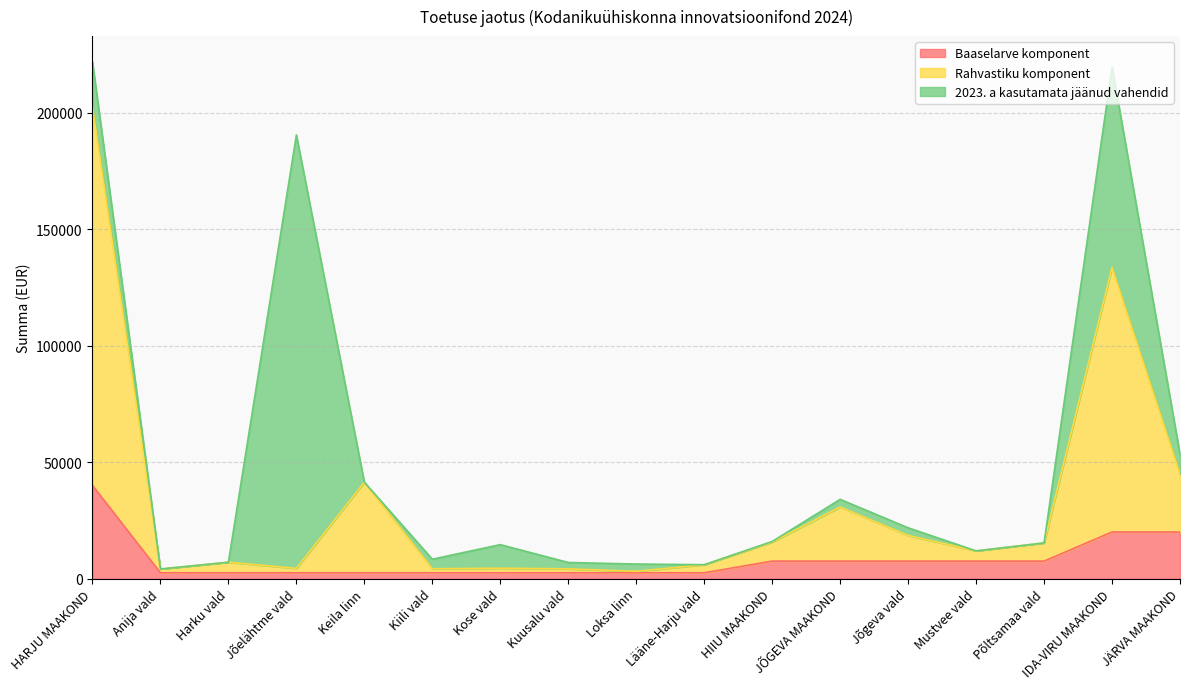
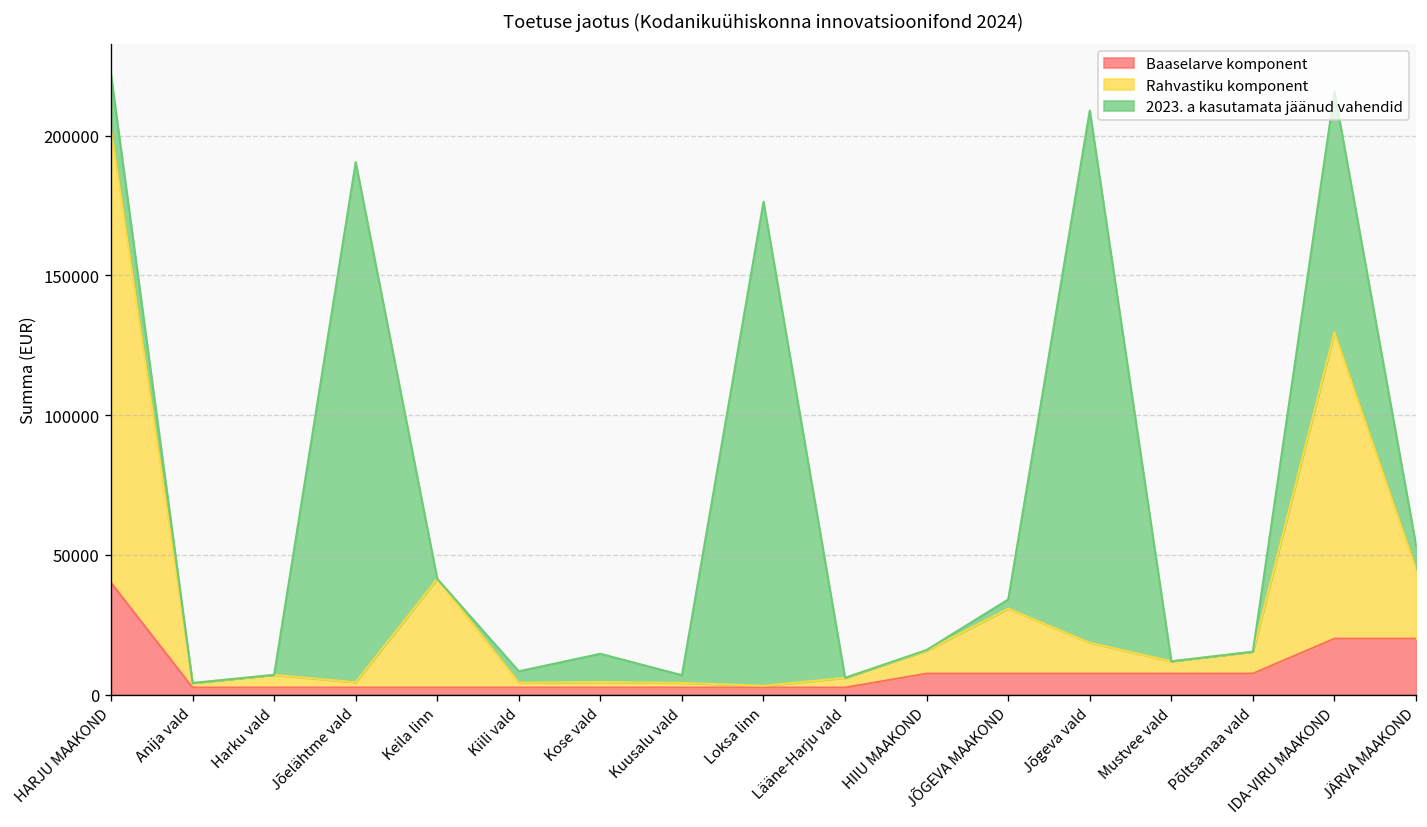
2023. a kasutamata jäänud vahendid, Loksa linn: 3000 -> 173000
2023. a kasutamata jäänud vahendid, Jõgeva vald: 3000 -> 191000
Rahvastiku komponent, IDA-VIRU MAAKOND: 114000 -> 110000
